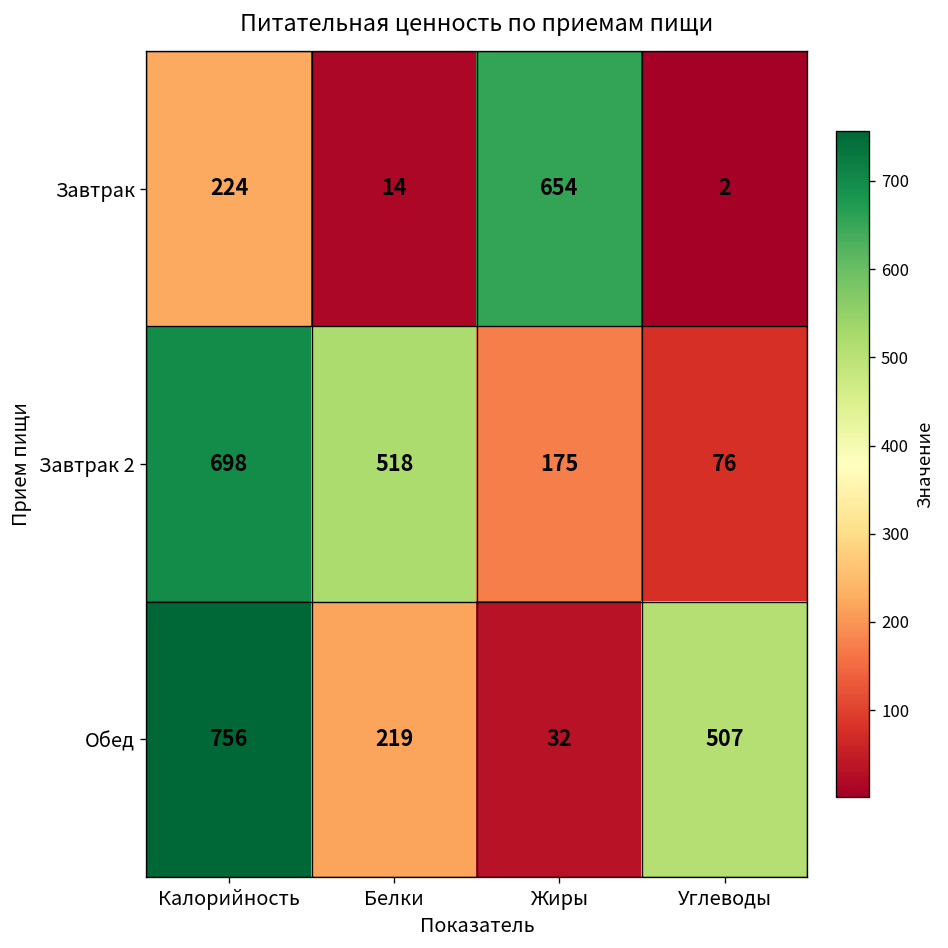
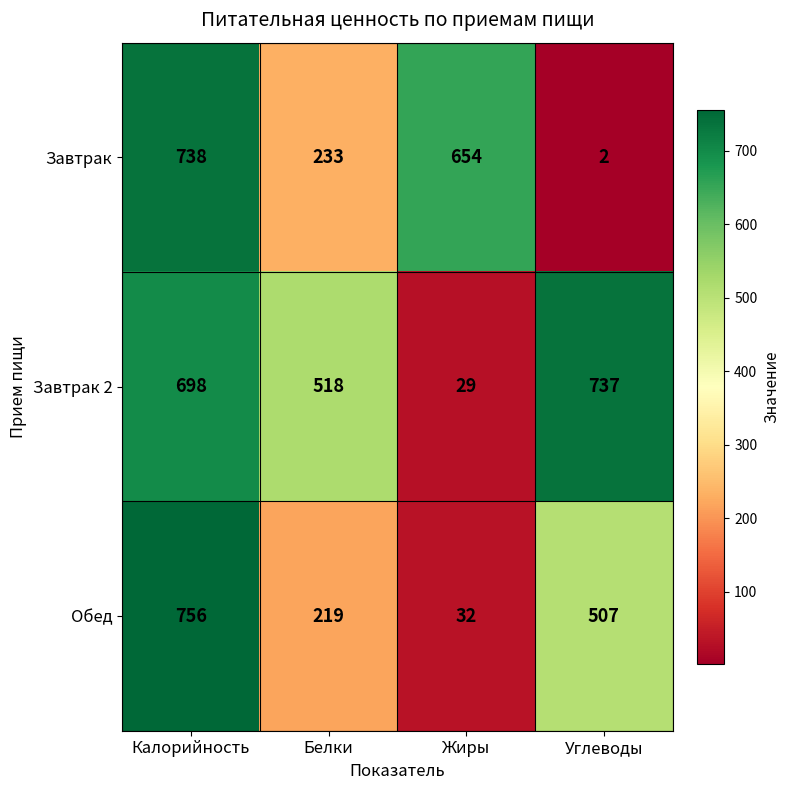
Завтрак, Калорийность: 224 -> 738
Завтрак, Белки: 14 -> 233
Завтрак 2, Жиры: 175 -> 29
Завтрак 2, Углеводы: 76 -> 737
